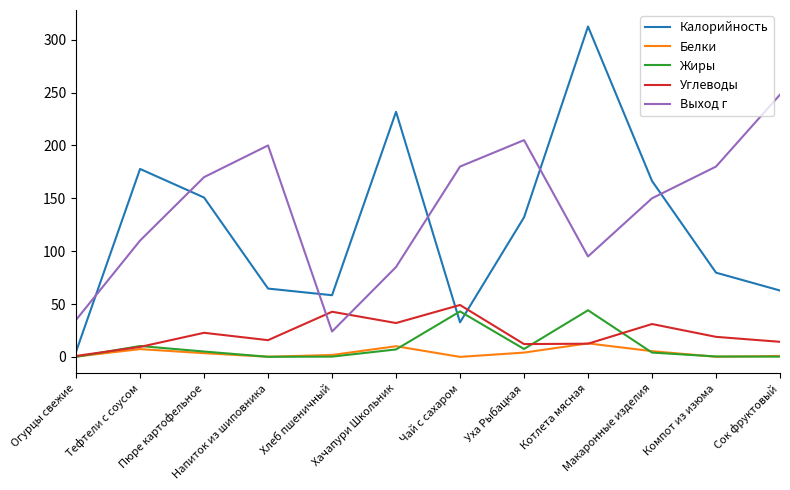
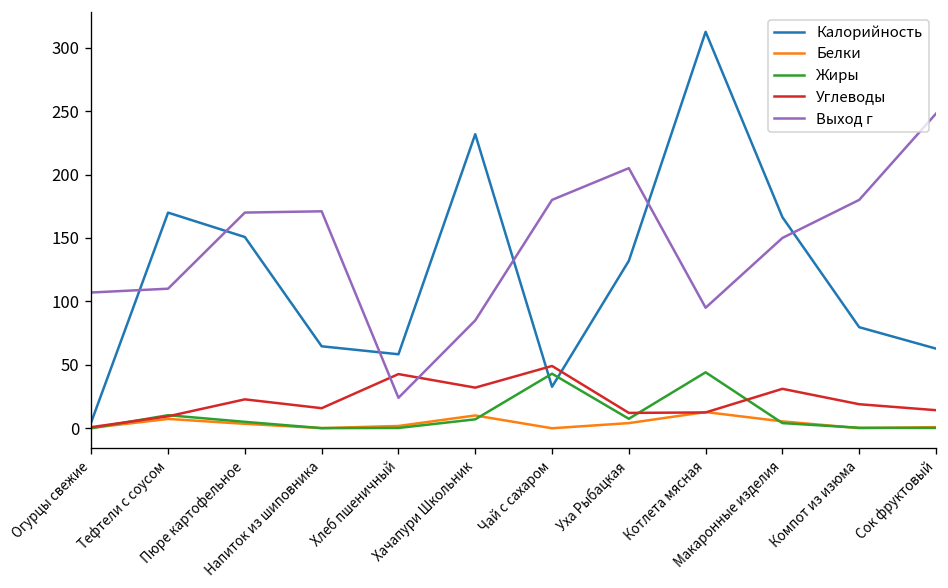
Выход г, Огурцы свежие: 35 -> 107
Калорийность, Тефтели с соусом: 178 -> 170
Выход г, Напиток из шиповника: 200 -> 171
